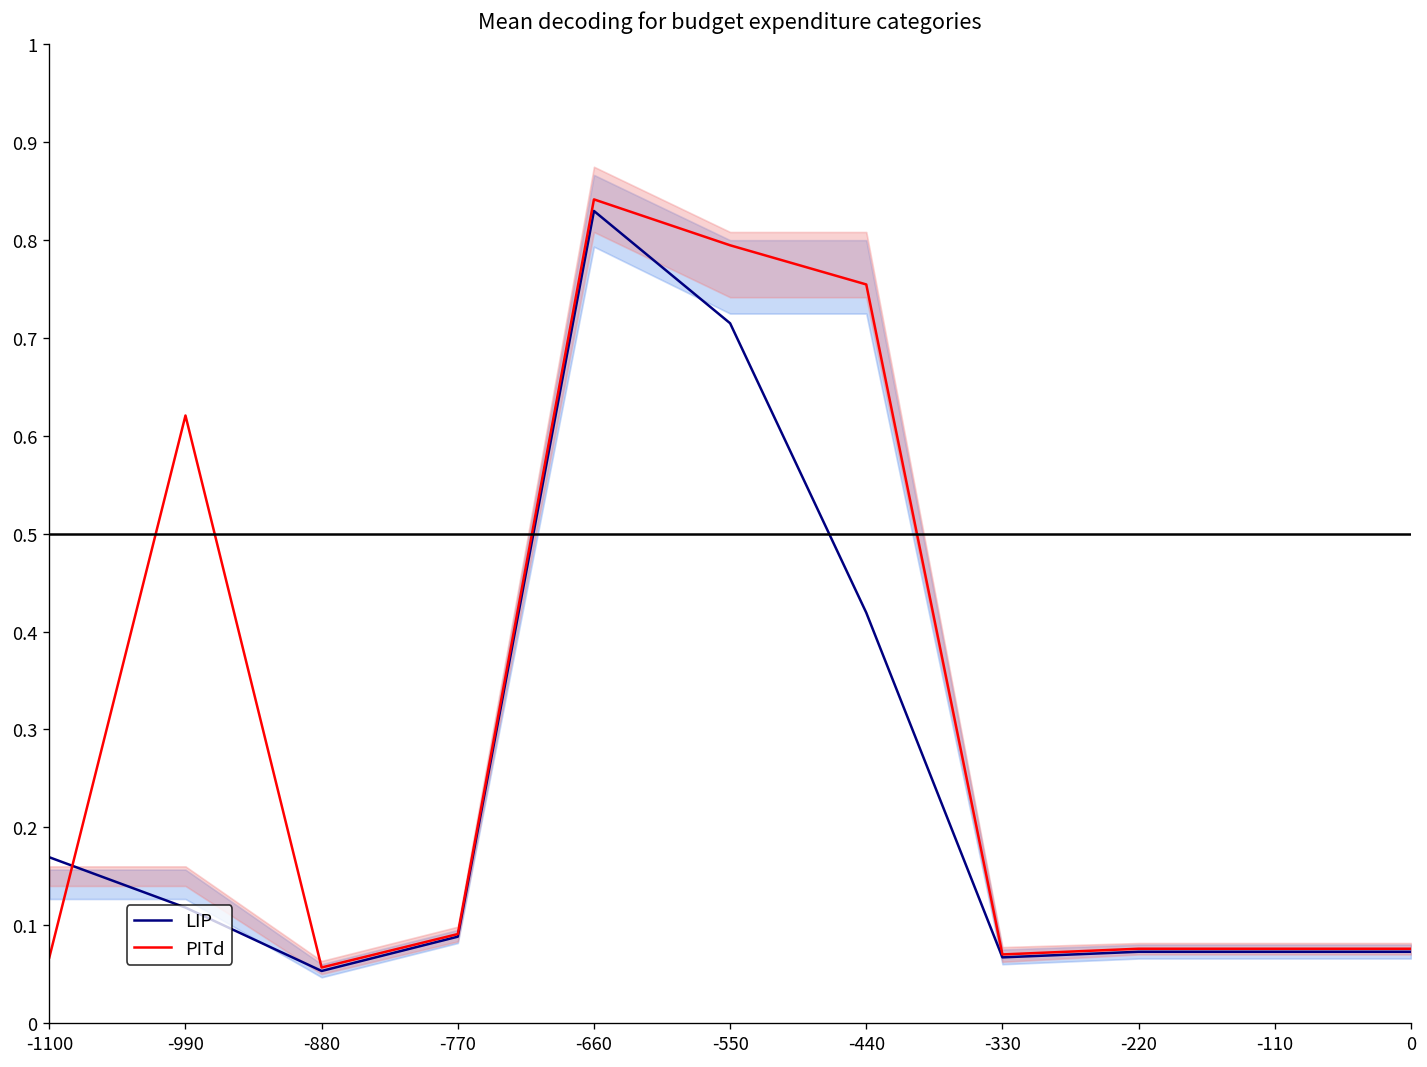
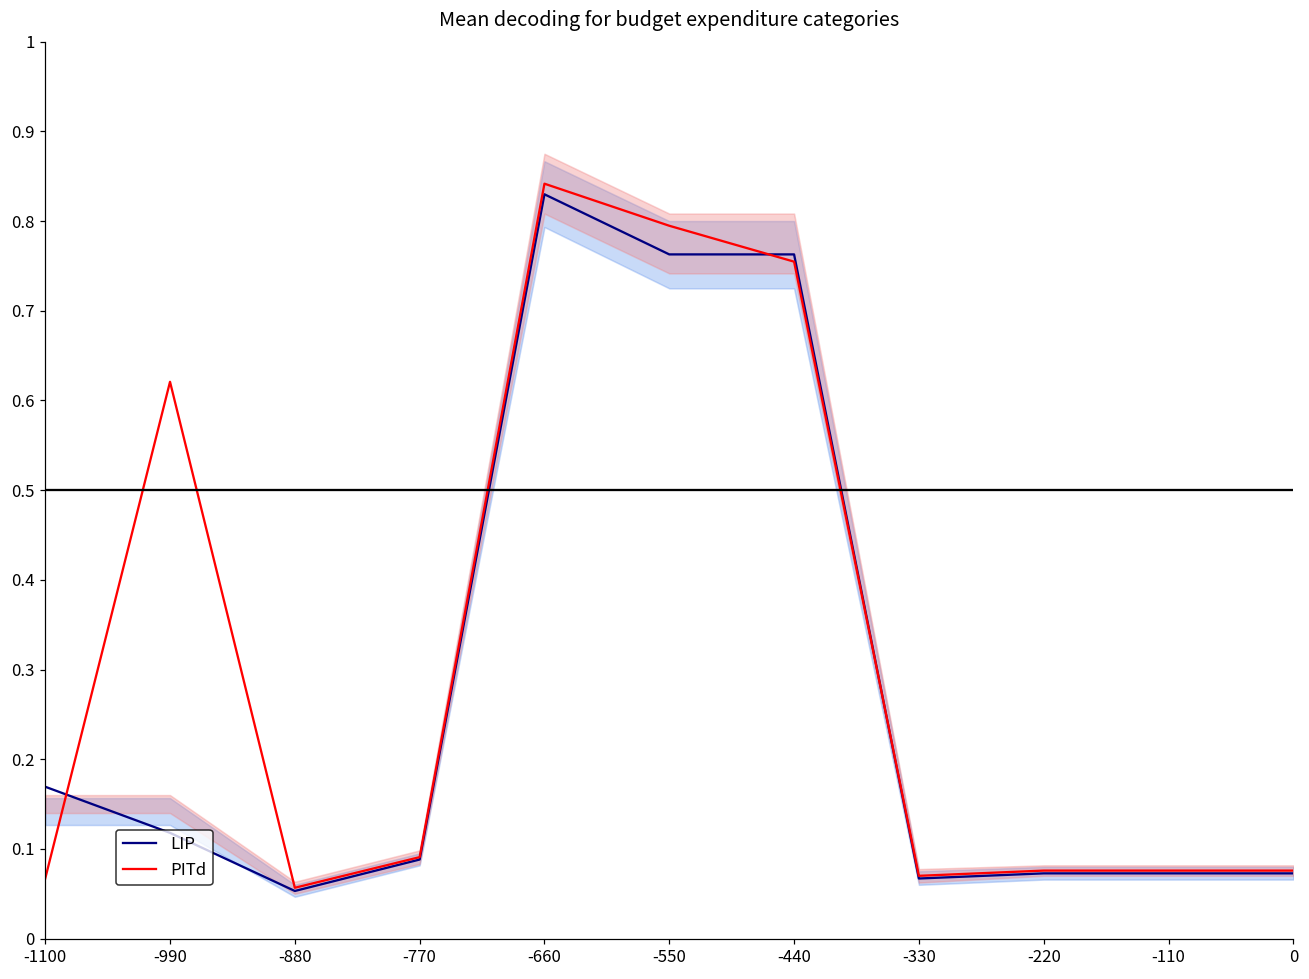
LIP, -550: 0.72 -> 0.76
LIP, -440: 0.42 -> 0.76
